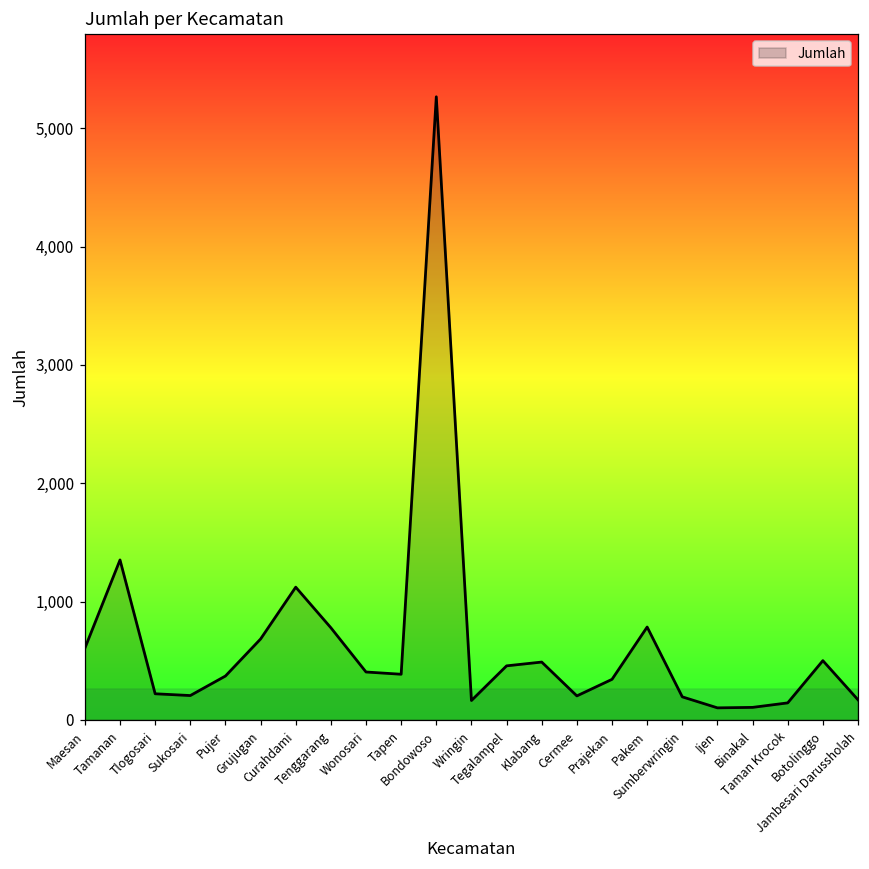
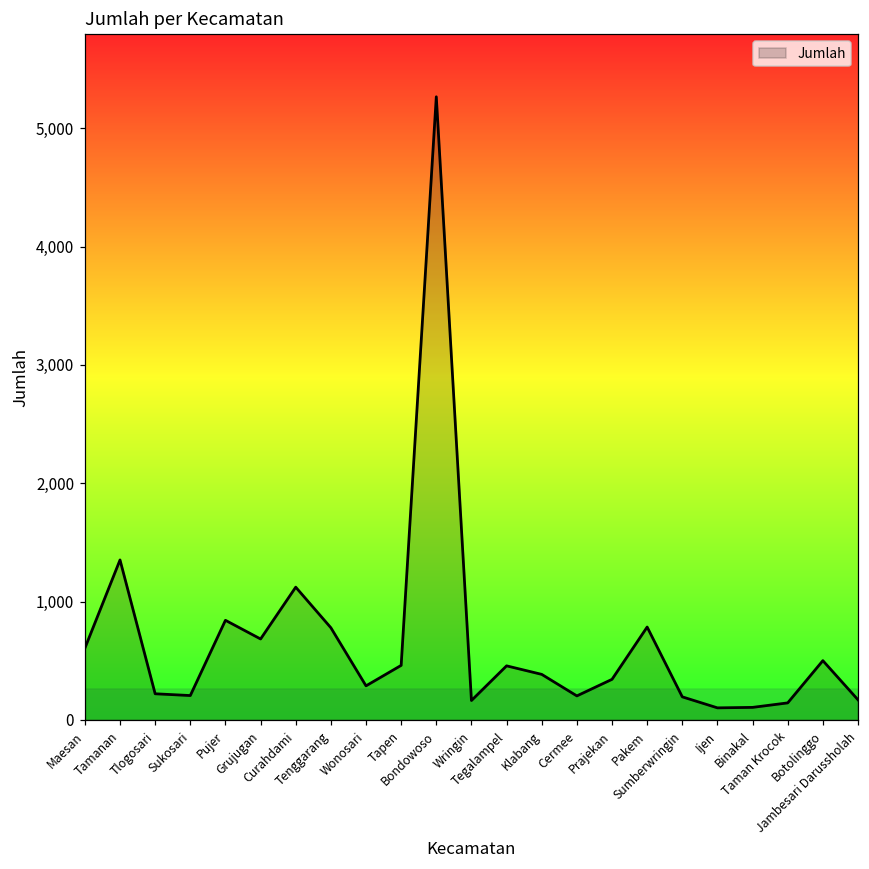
Pujer: 370 -> 840
Wonosari: 410 -> 290
Tapen: 390 -> 460
Klabang: 490 -> 390
